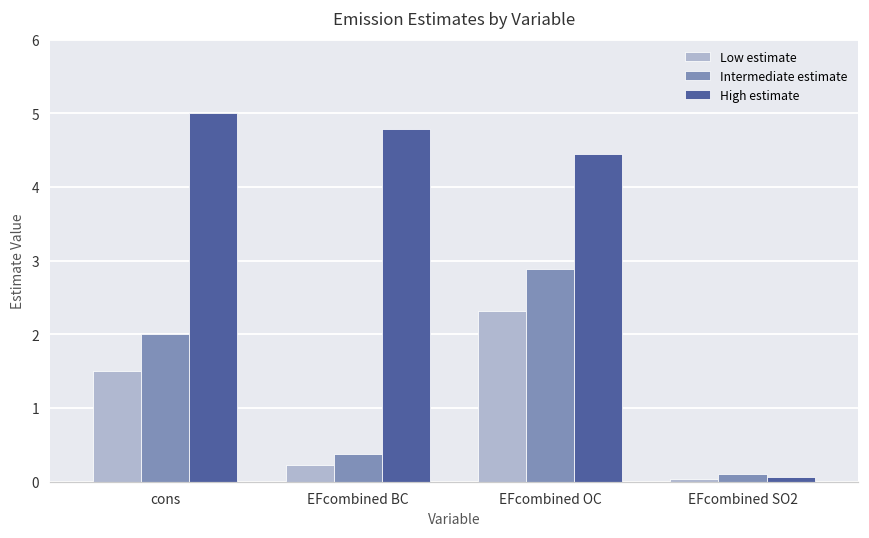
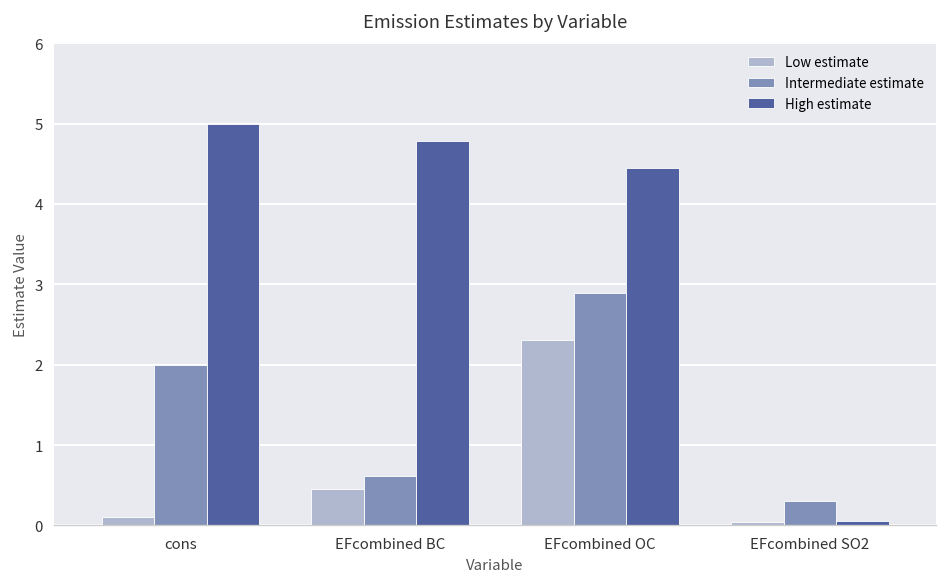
Low estimate, cons: 1.5 -> 0.1
Low estimate, EFcombined BC: 0.2 -> 0.5
Intermediate estimate, EFcombined BC: 0.4 -> 0.6
Intermediate estimate, EFcombined SO2: 0.1 -> 0.3
